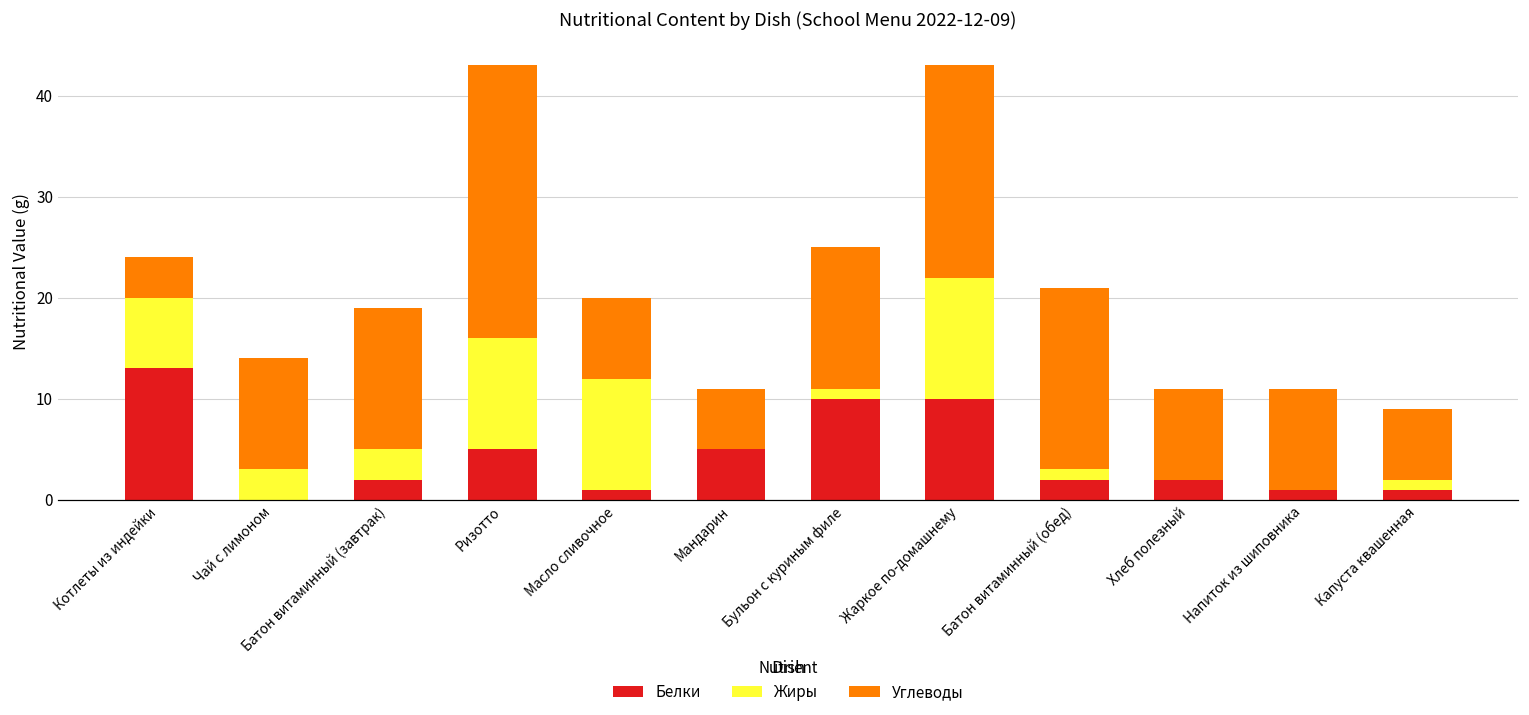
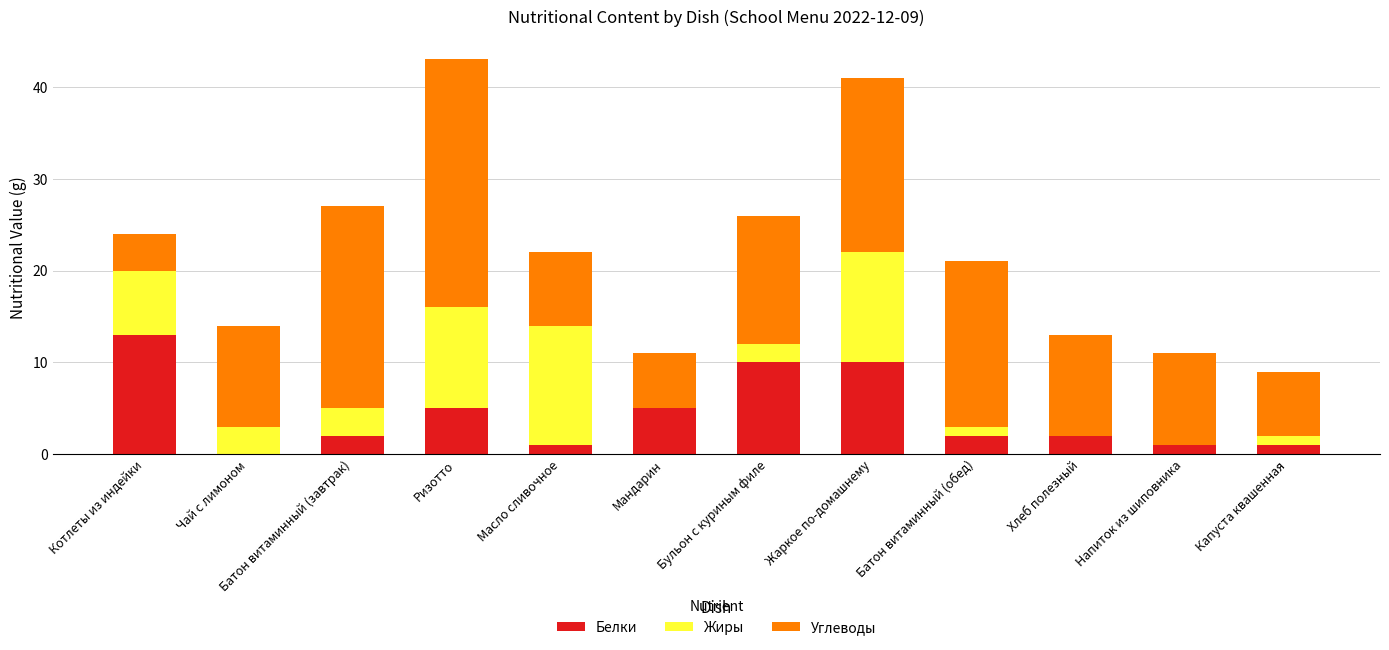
Углеводы, Батон витаминный (завтрак): 14 -> 22
Жиры, Масло сливочное: 11 -> 13
Жиры, Бульон с куриным филе: 1 -> 2
Углеводы, Жаркое по-домашнему: 21 -> 19
Углеводы, Хлеб полезный: 9 -> 11
